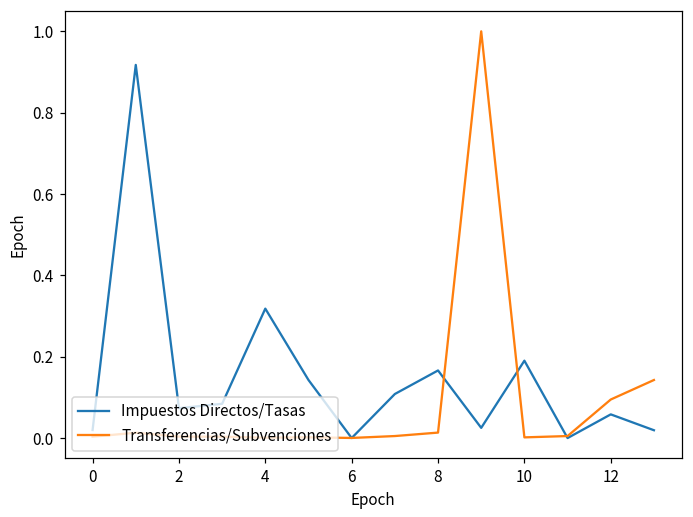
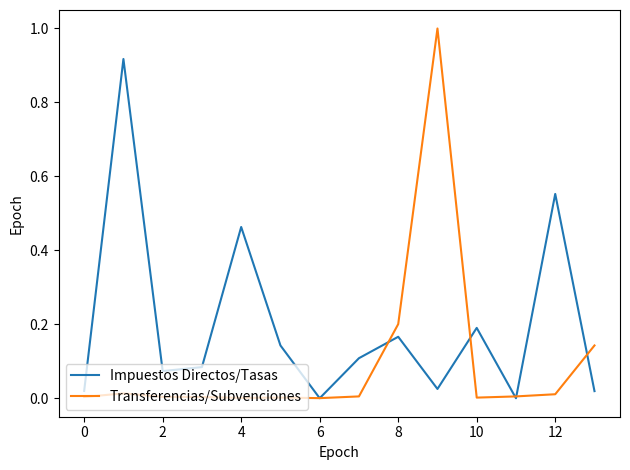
Impuestos Directos/Tasas, 4: 0.32 -> 0.46
Transferencias/Subvenciones, 8: 0.01 -> 0.20
Impuestos Directos/Tasas, 12: 0.06 -> 0.55
Transferencias/Subvenciones, 12: 0.09 -> 0.01
